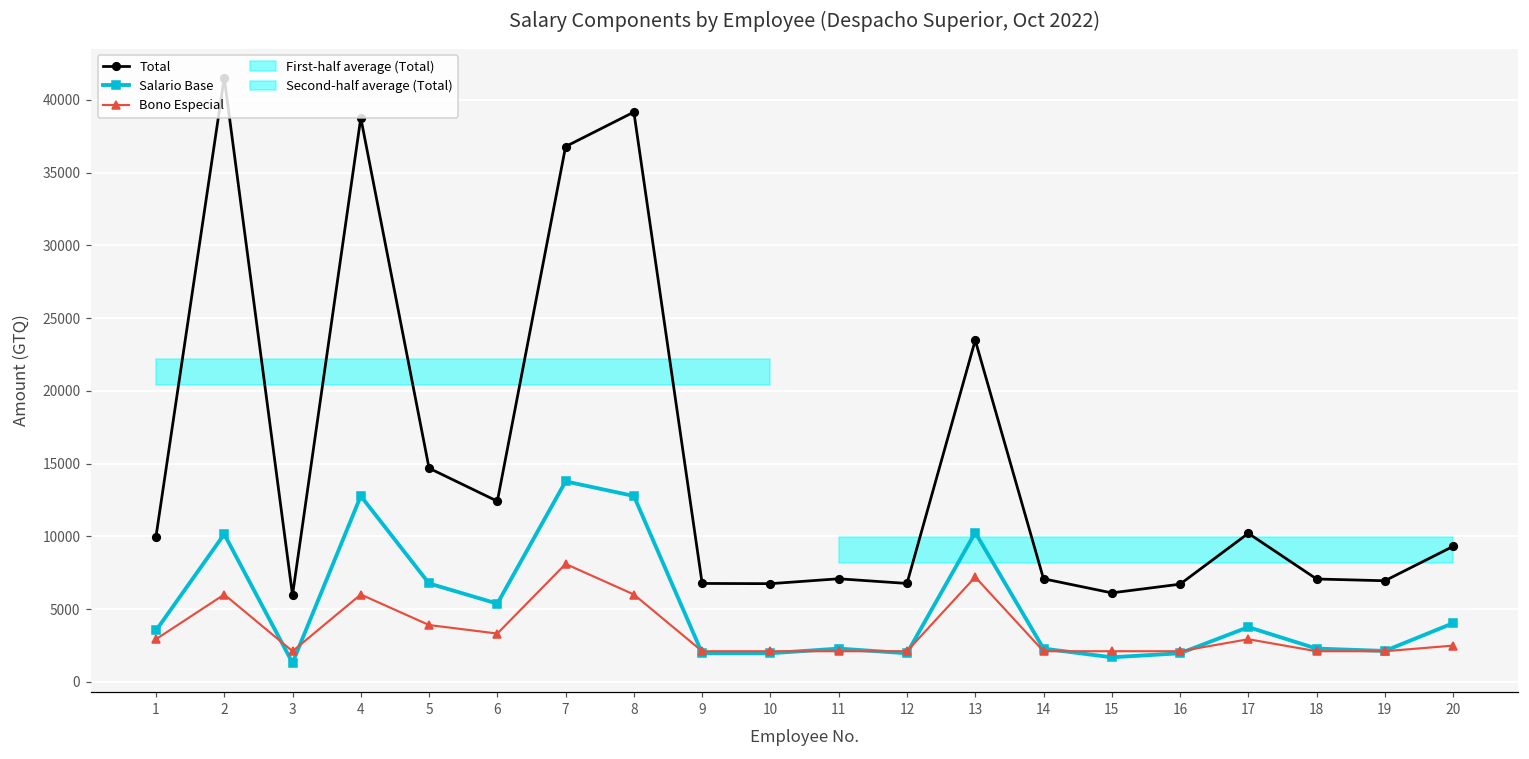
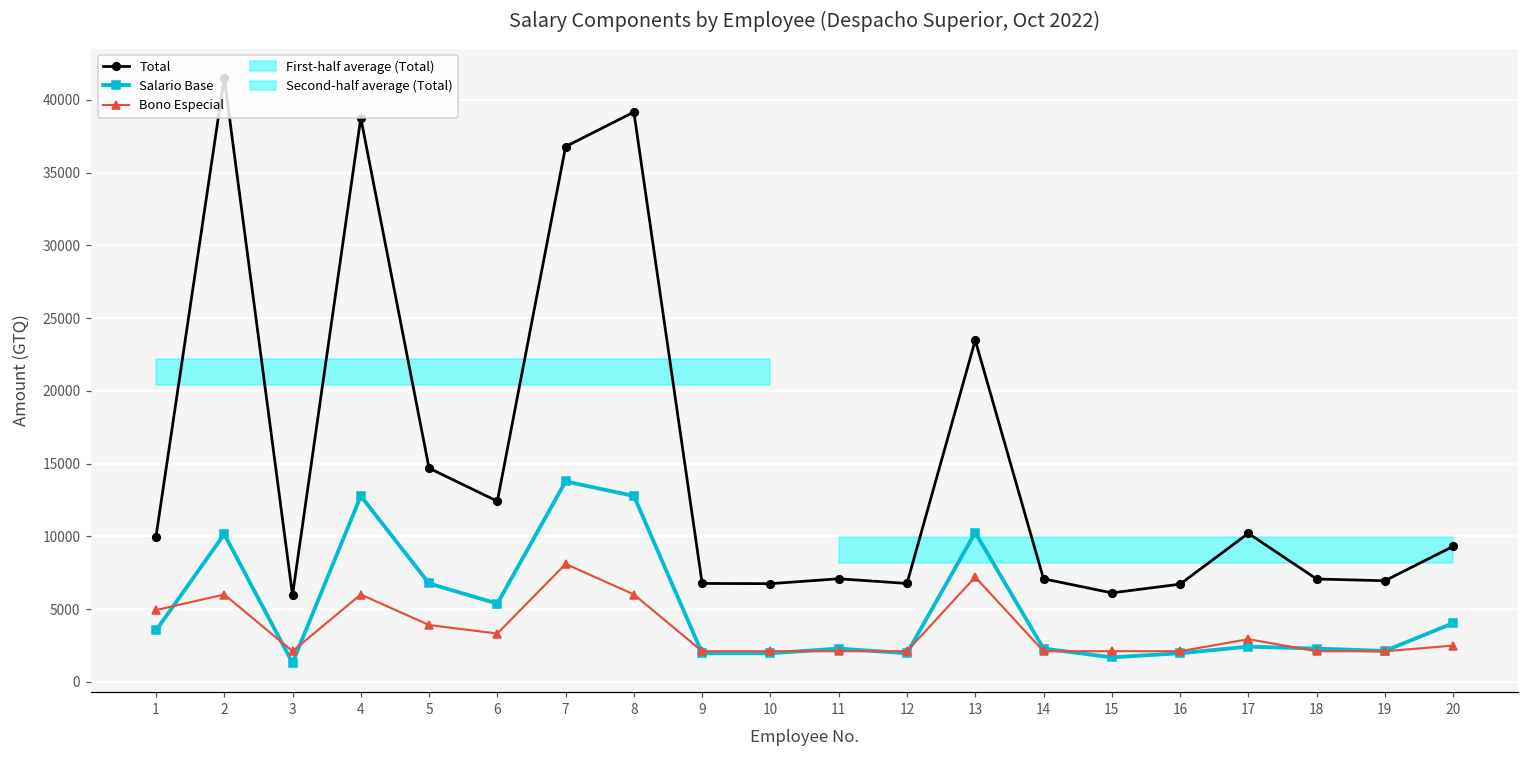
Bono Especial, 1: 2900 -> 4900
Salario Base, 17: 3800 -> 2400
